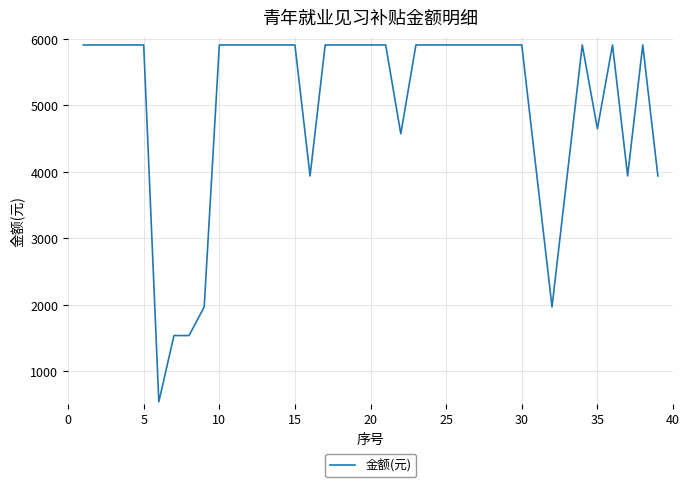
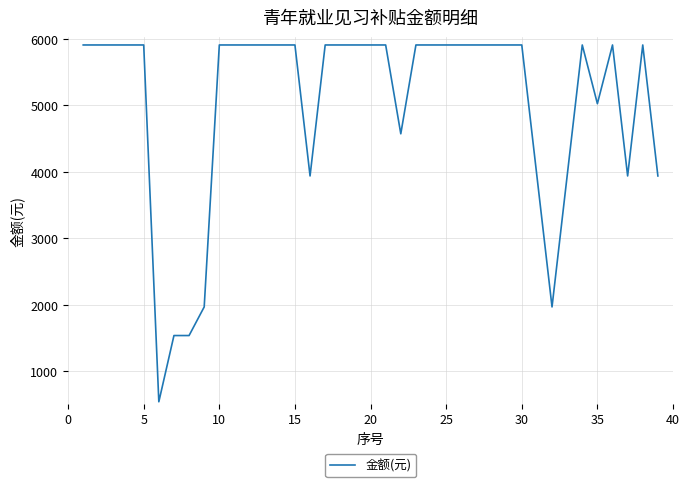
35: 4600 -> 5000
